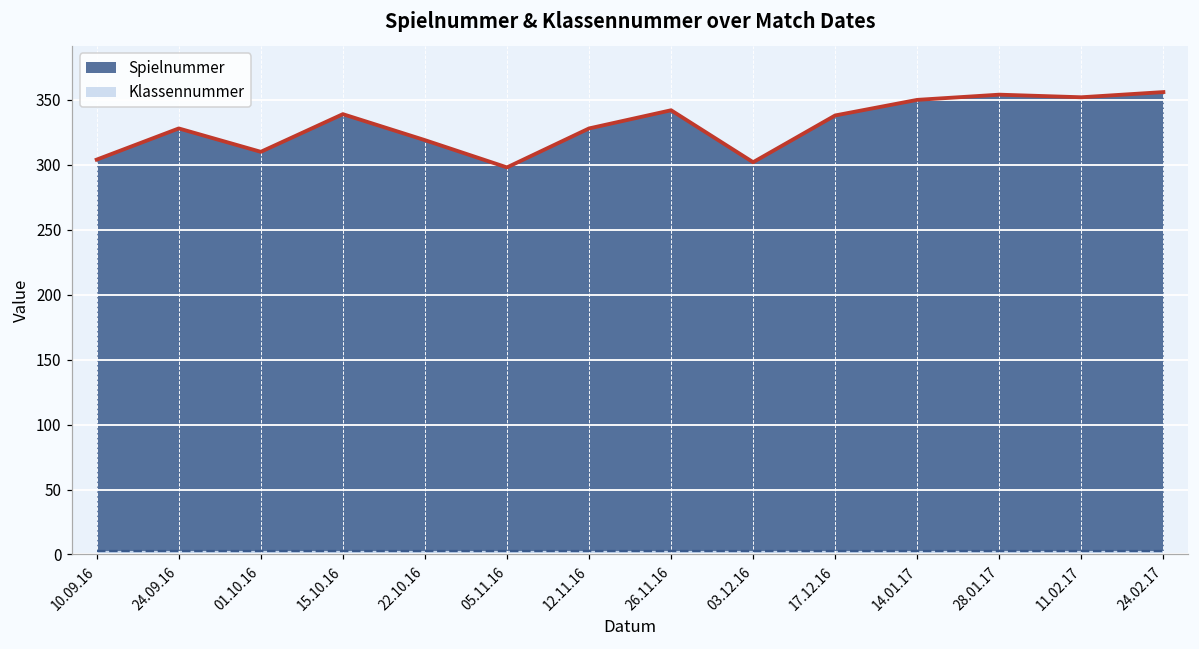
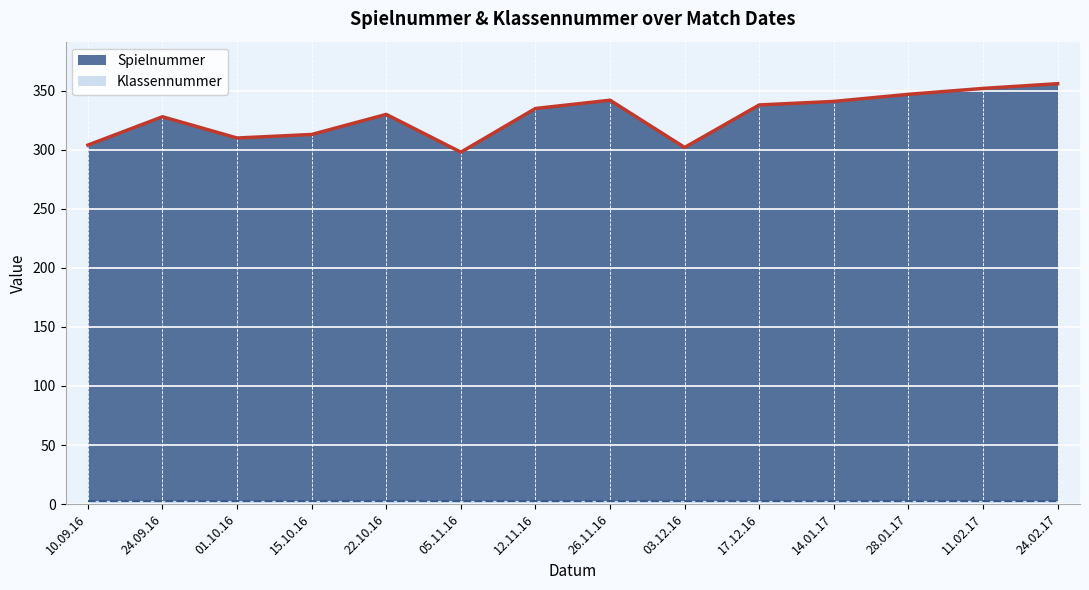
Spielnummer, 15.10.16: 339 -> 313
Spielnummer, 22.10.16: 319 -> 330
Spielnummer, 12.11.16: 328 -> 335
Spielnummer, 14.01.17: 350 -> 341
Spielnummer, 28.01.17: 354 -> 347
